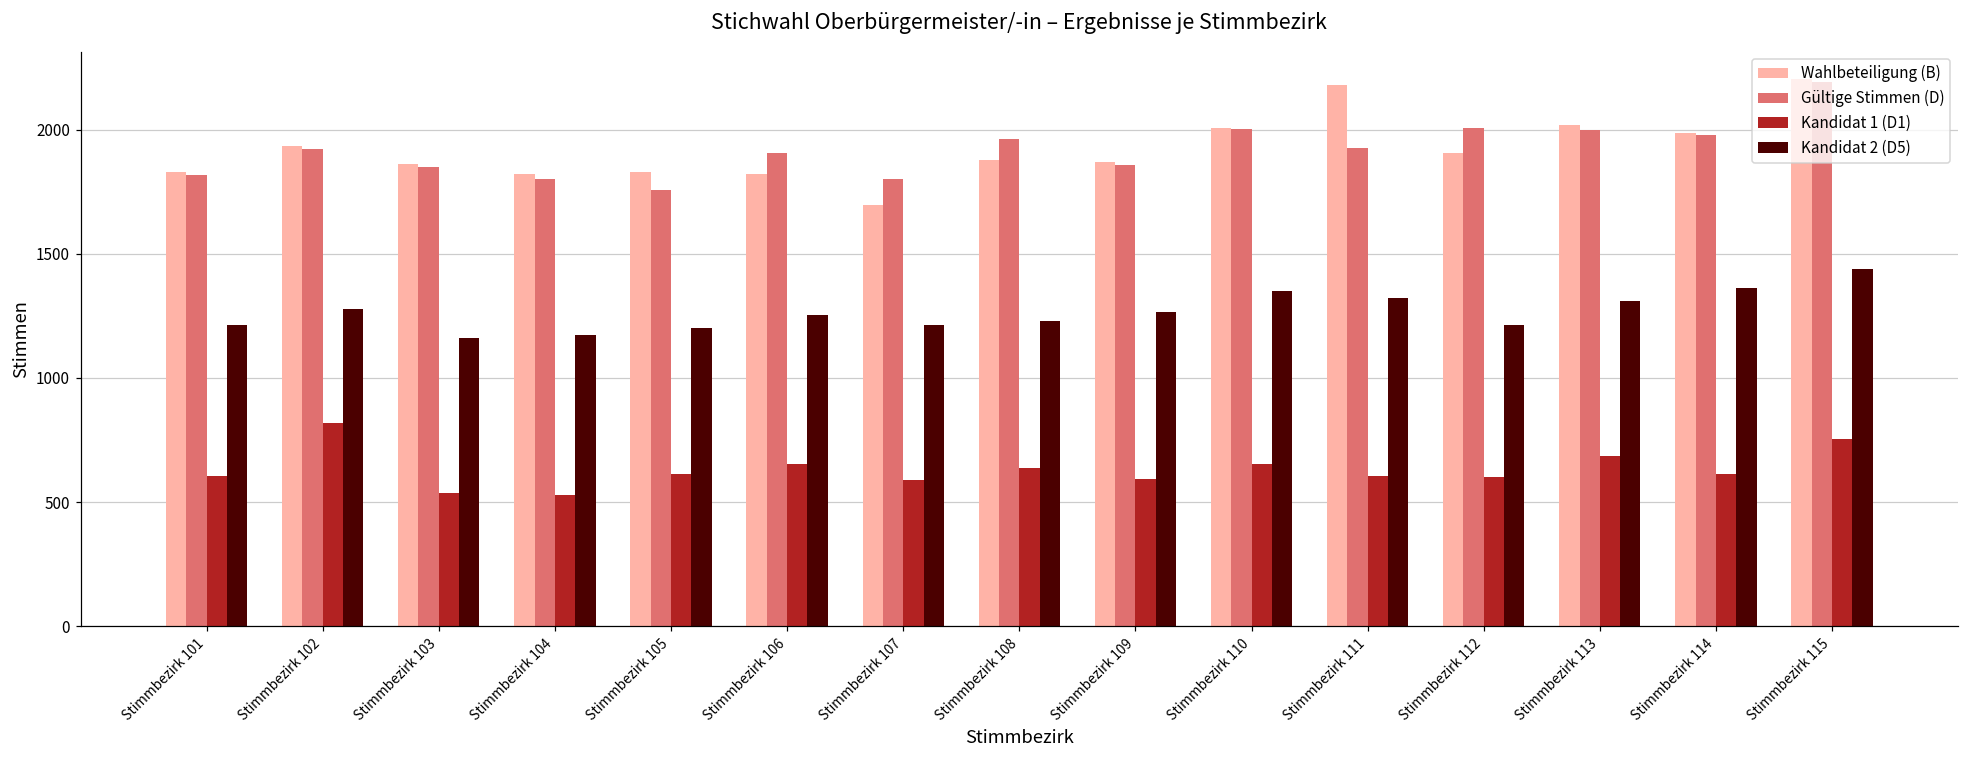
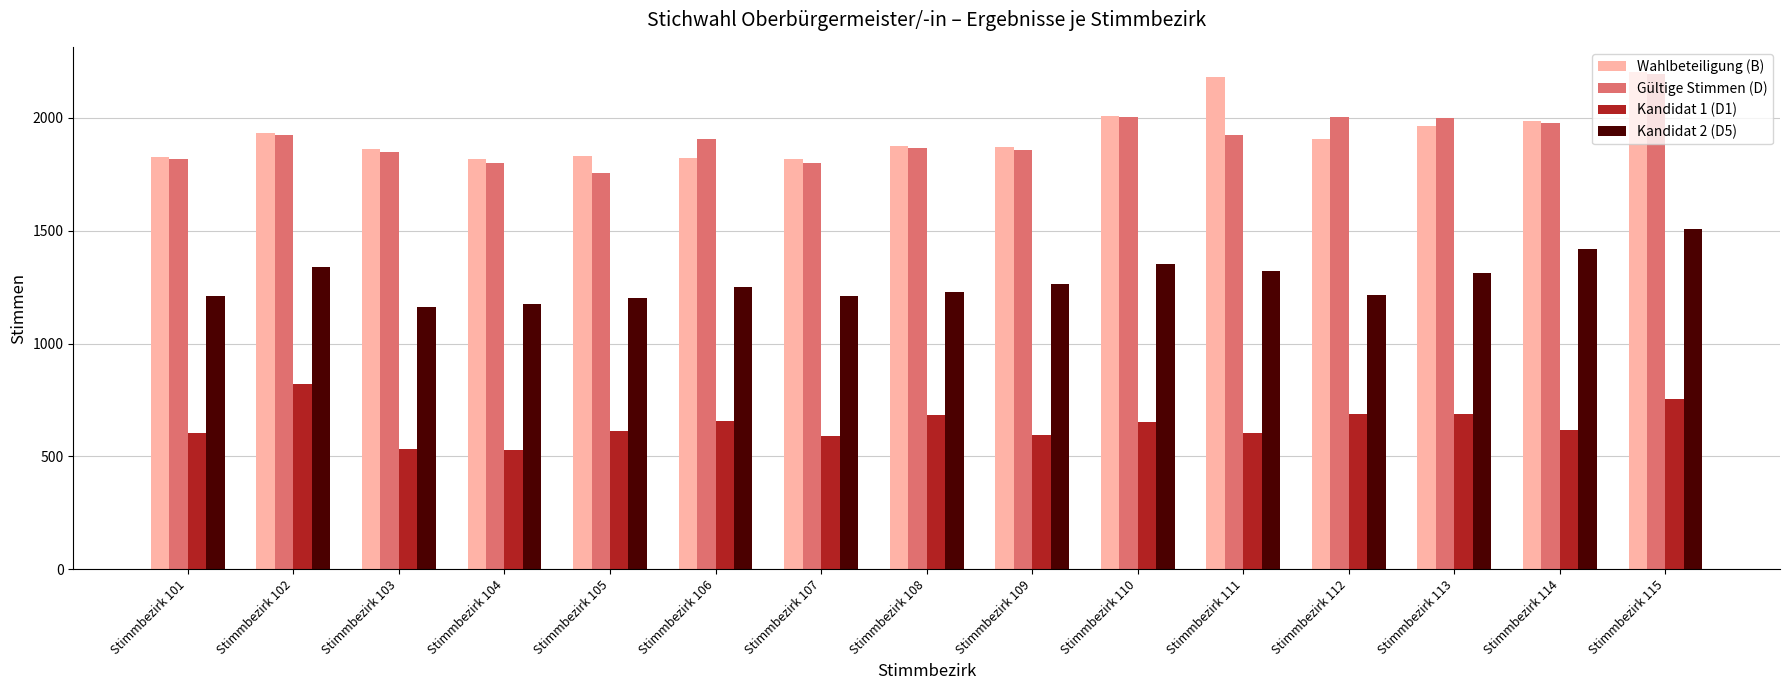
Kandidat 2 (D5), Stimmbezirk 102: 1280 -> 1340
Wahlbeteiligung (B), Stimmbezirk 107: 1700 -> 1820
Gültige Stimmen (D), Stimmbezirk 108: 1960 -> 1870
Kandidat 1 (D1), Stimmbezirk 108: 640 -> 680
Kandidat 1 (D1), Stimmbezirk 112: 600 -> 690
Wahlbeteiligung (B), Stimmbezirk 113: 2020 -> 1960
Kandidat 2 (D5), Stimmbezirk 114: 1360 -> 1420
Kandidat 2 (D5), Stimmbezirk 115: 1440 -> 1510
